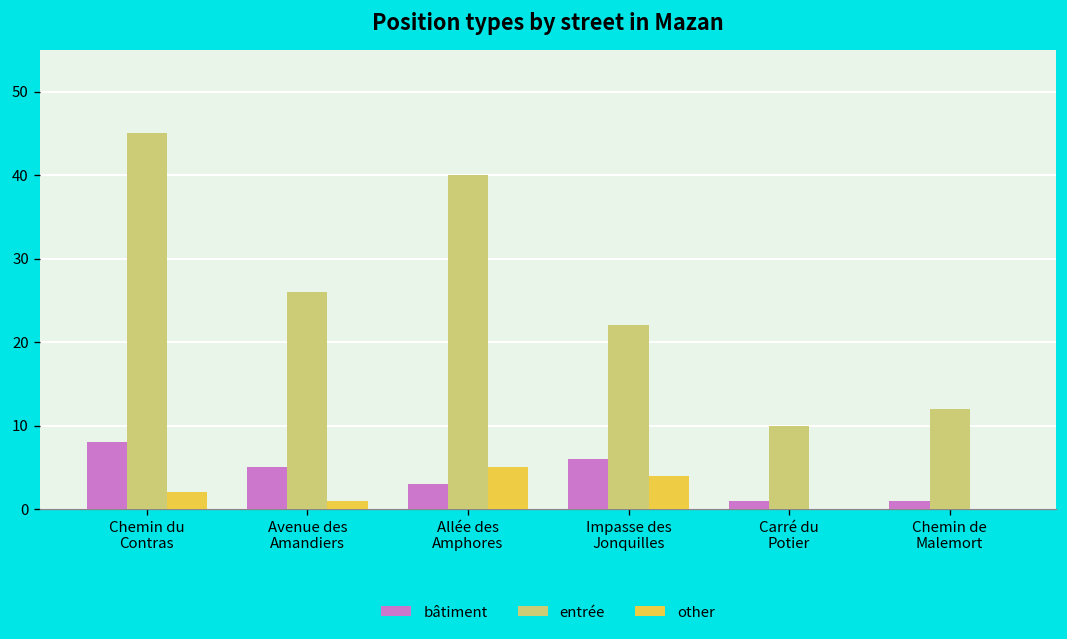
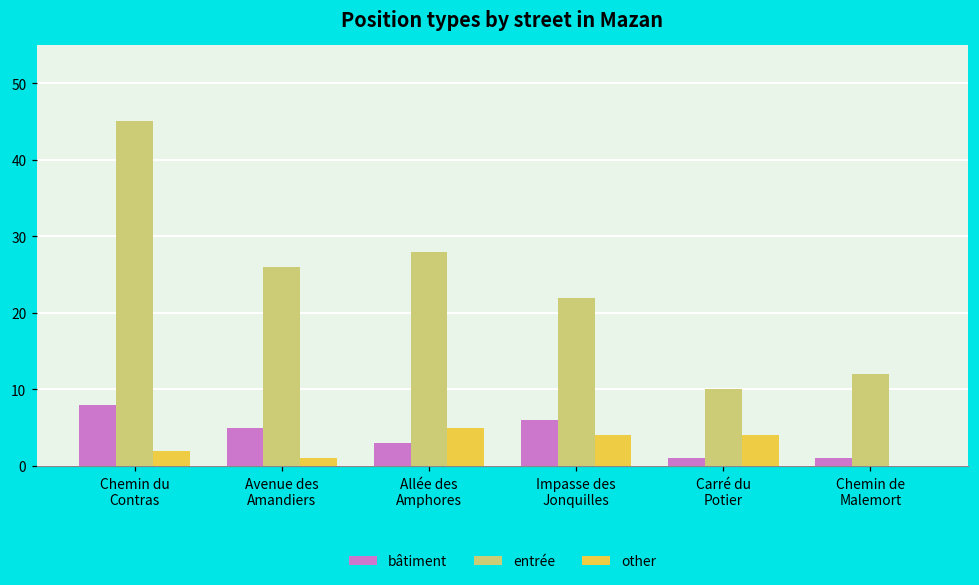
entrée, Allée des Amphores: 40 -> 28
other, Carré du Potier: 0 -> 4
